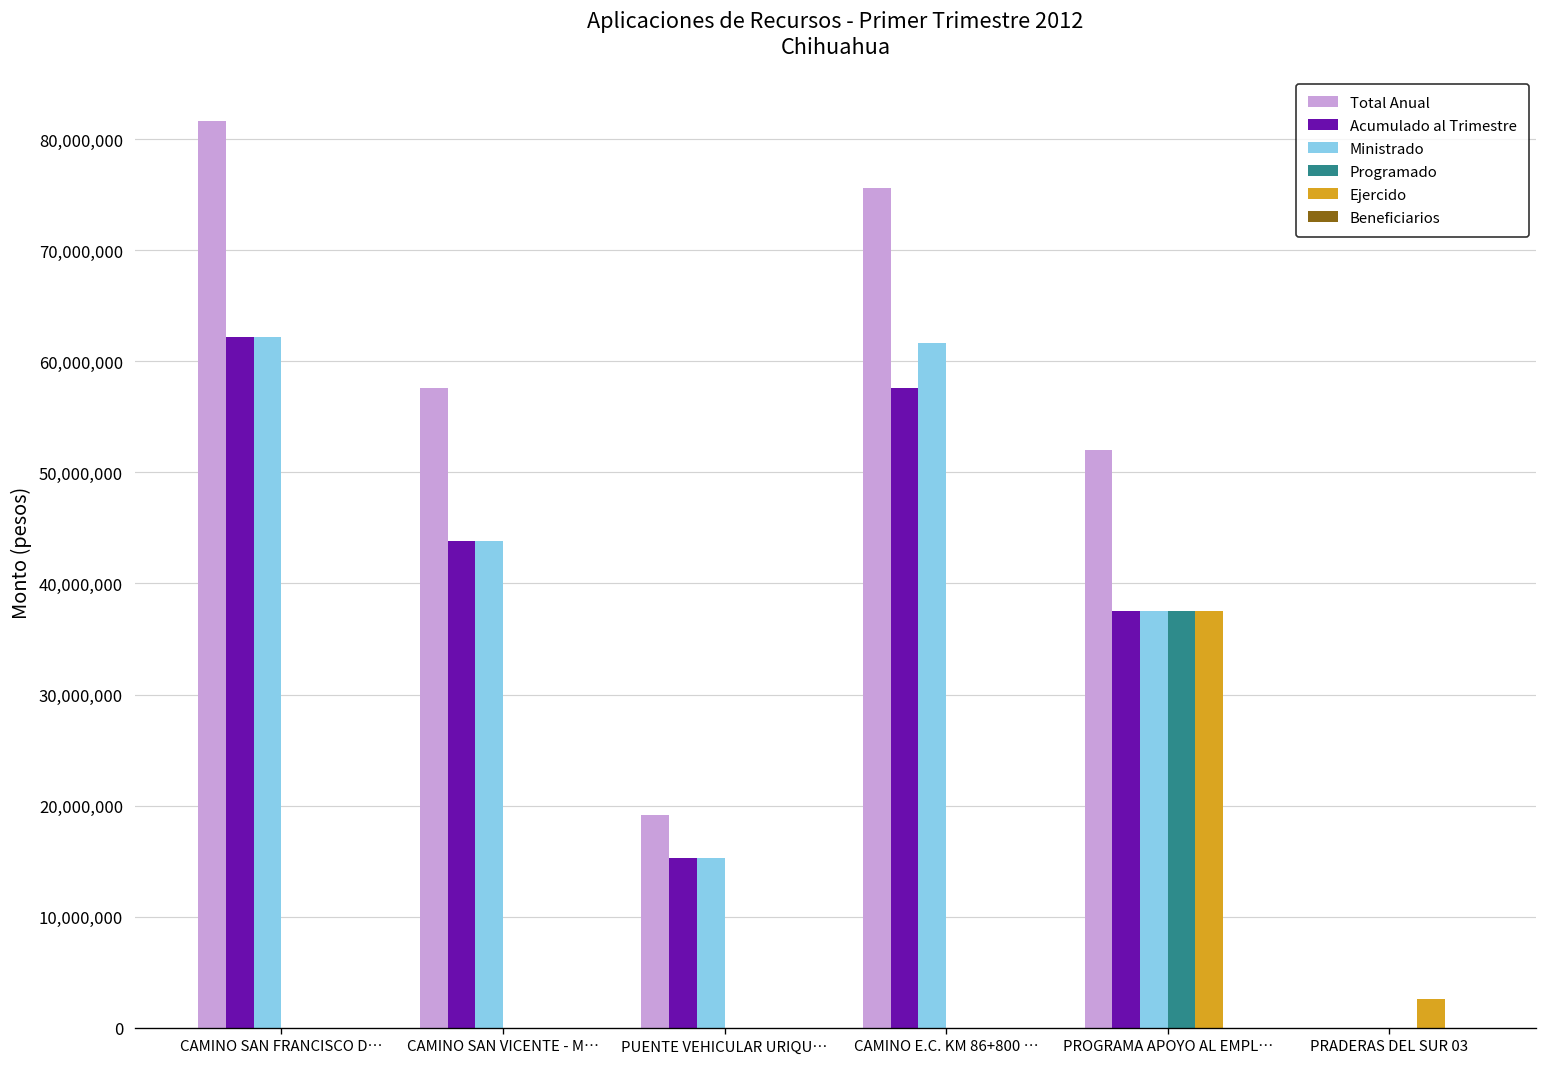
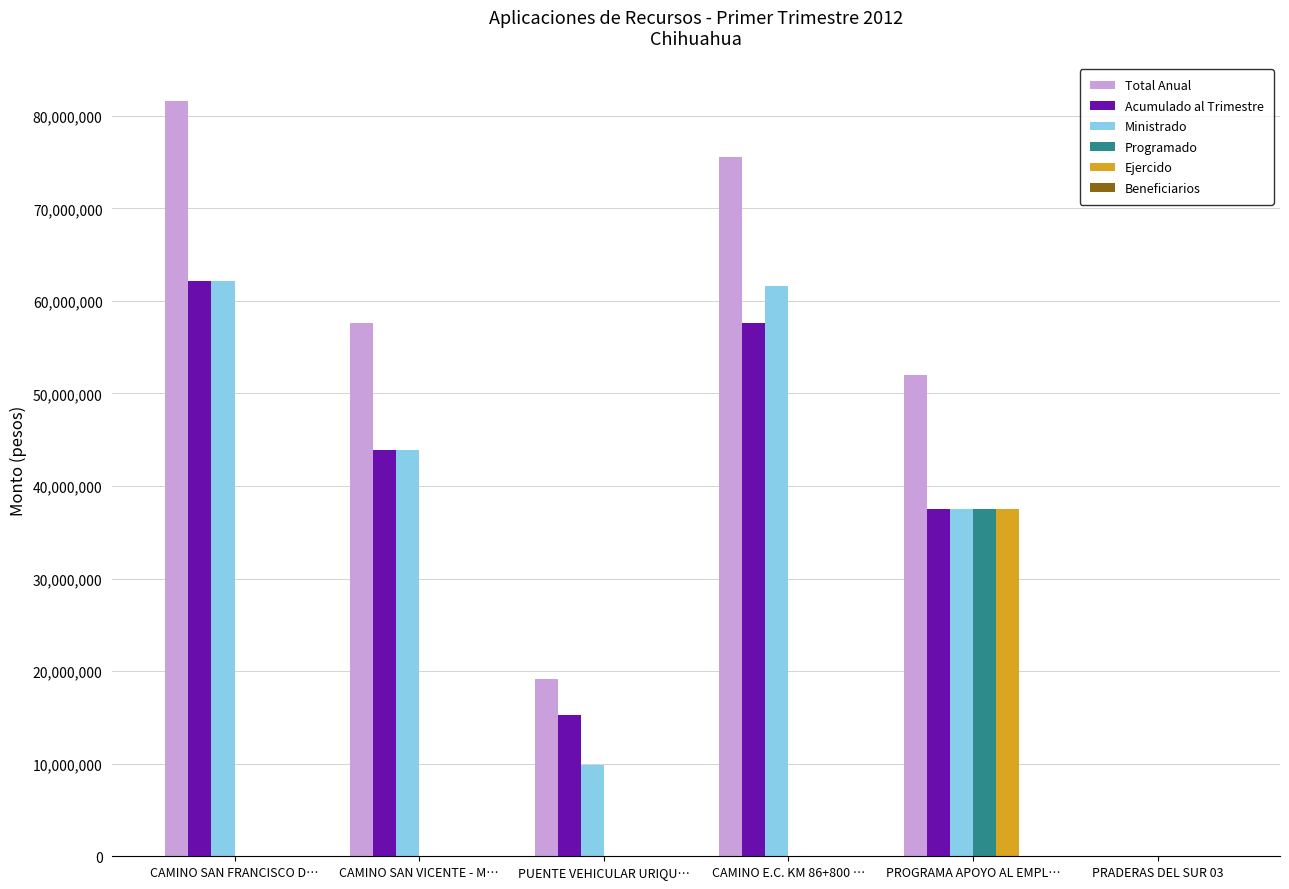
Ministrado, PUENTE VEHICULAR URIQU…: 15,000,000 -> 10,000,000
Ejercido, PRADERAS DEL SUR 03: 3,000,000 -> 0
